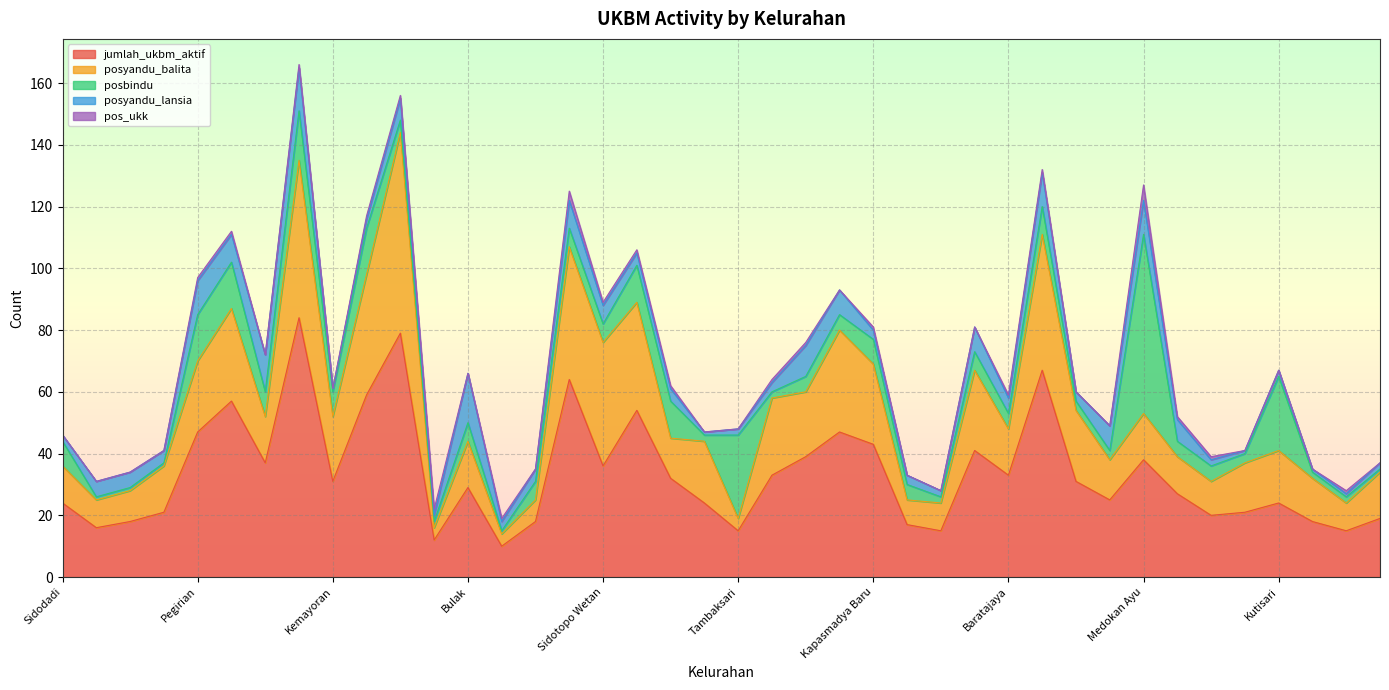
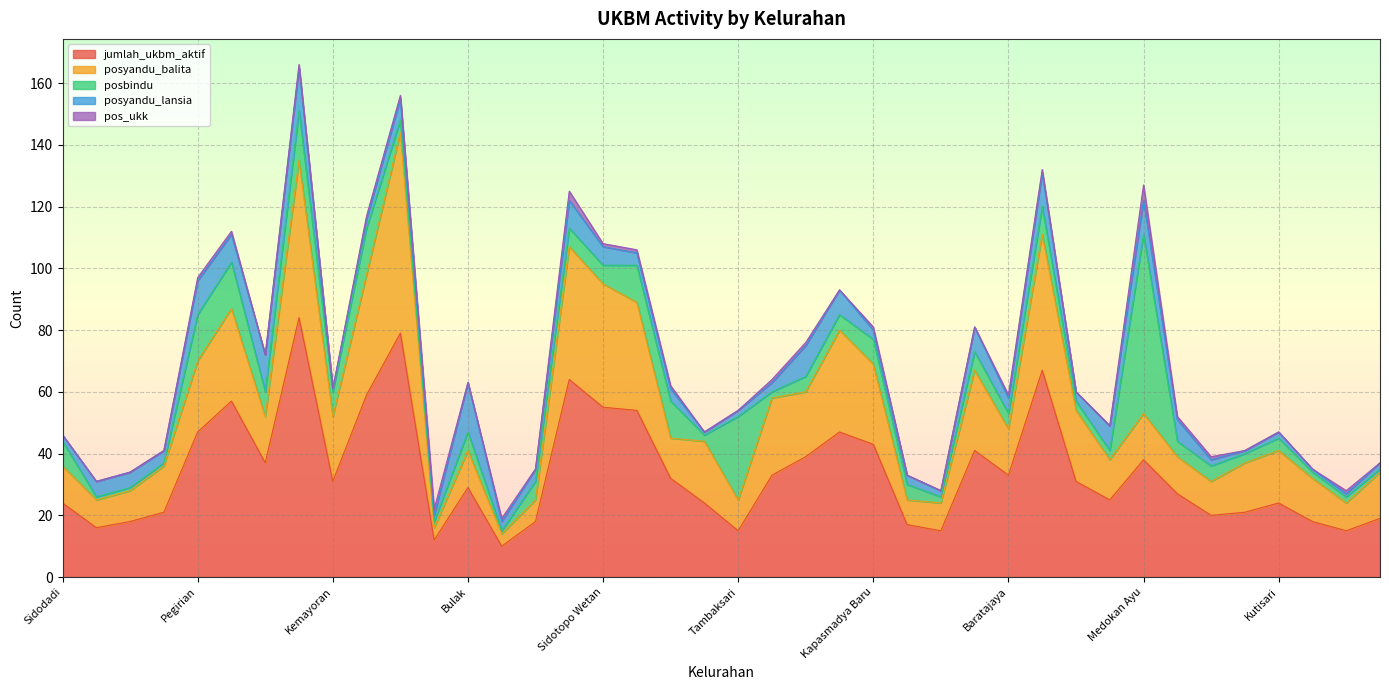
posyandu_balita, Bulak: 15 -> 12
jumlah_ukbm_aktif, Sidotopo Wetan: 36 -> 55
posyandu_balita, Tambaksari: 4 -> 10
posbindu, Kutisari: 24 -> 4
